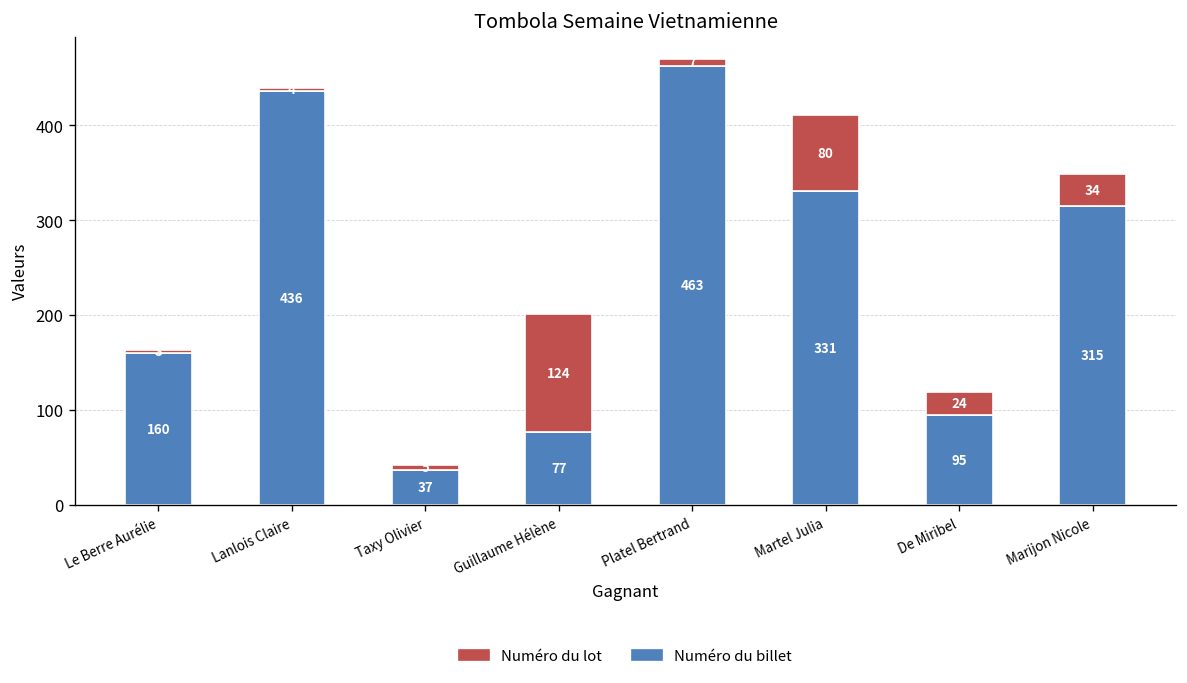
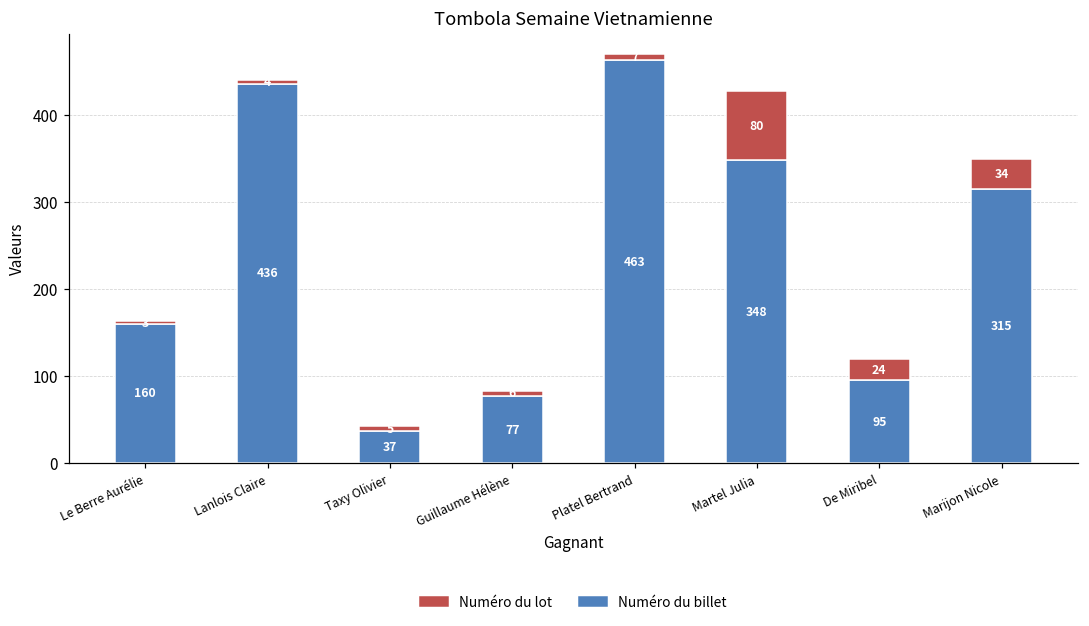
Numéro du lot, Guillaume Hélène: 120 -> 10
Numéro du billet, Martel Julia: 331 -> 348
